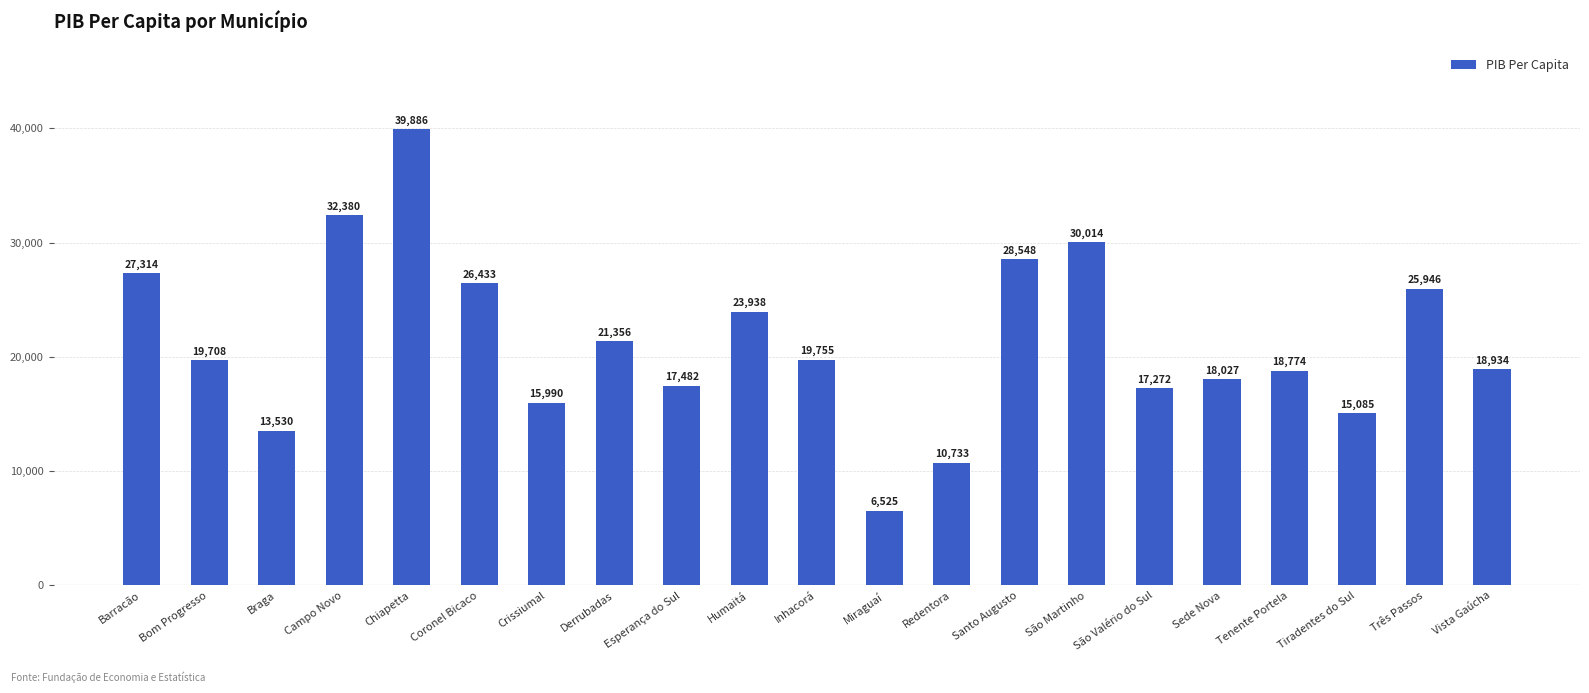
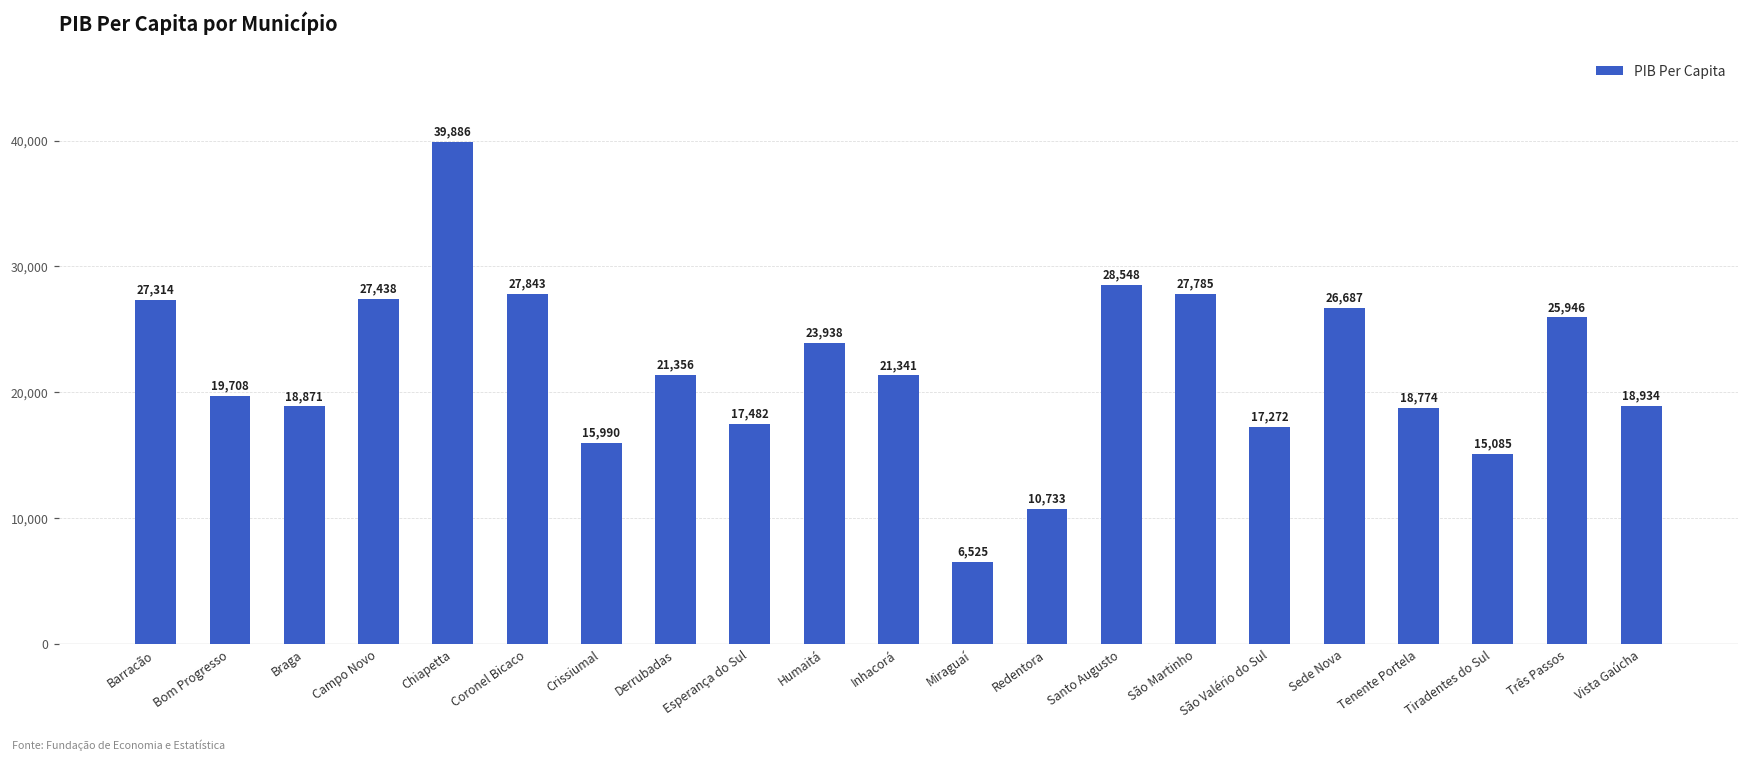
Braga: 13,530 -> 18,871
Campo Novo: 32,380 -> 27,438
Coronel Bicaco: 26,433 -> 27,843
Inhacorá: 19,755 -> 21,341
São Martinho: 30,014 -> 27,785
Sede Nova: 18,027 -> 26,687
